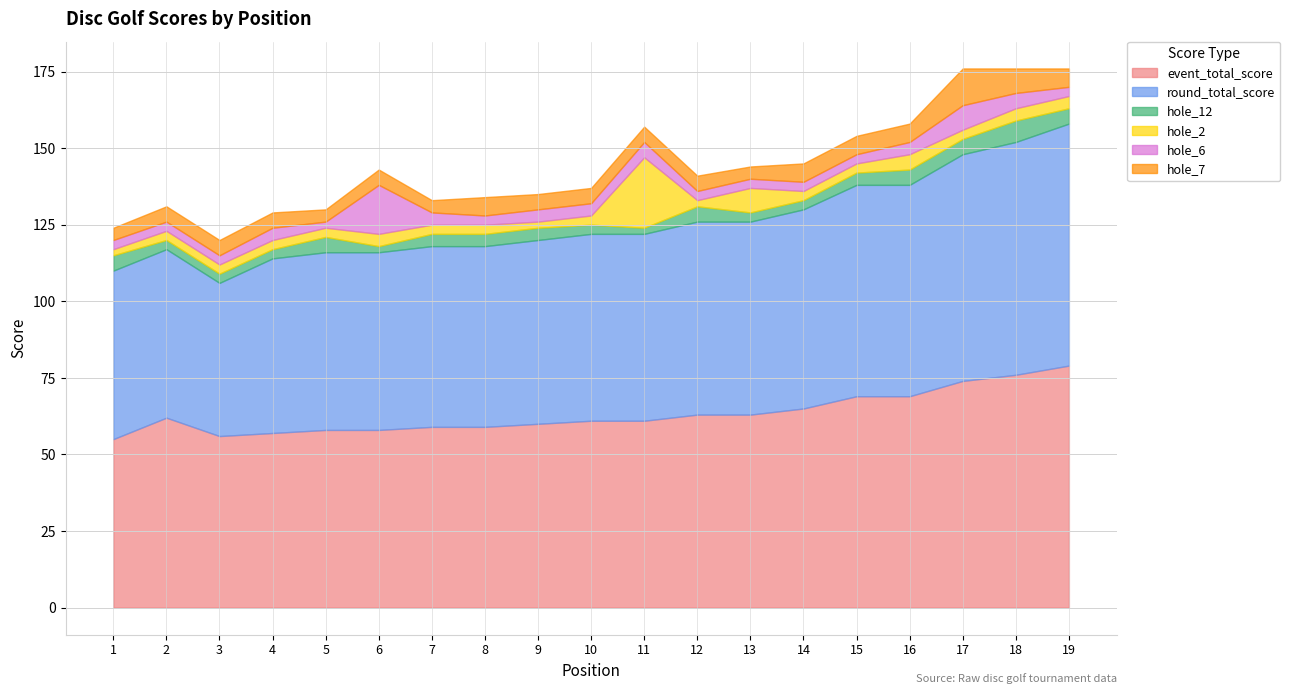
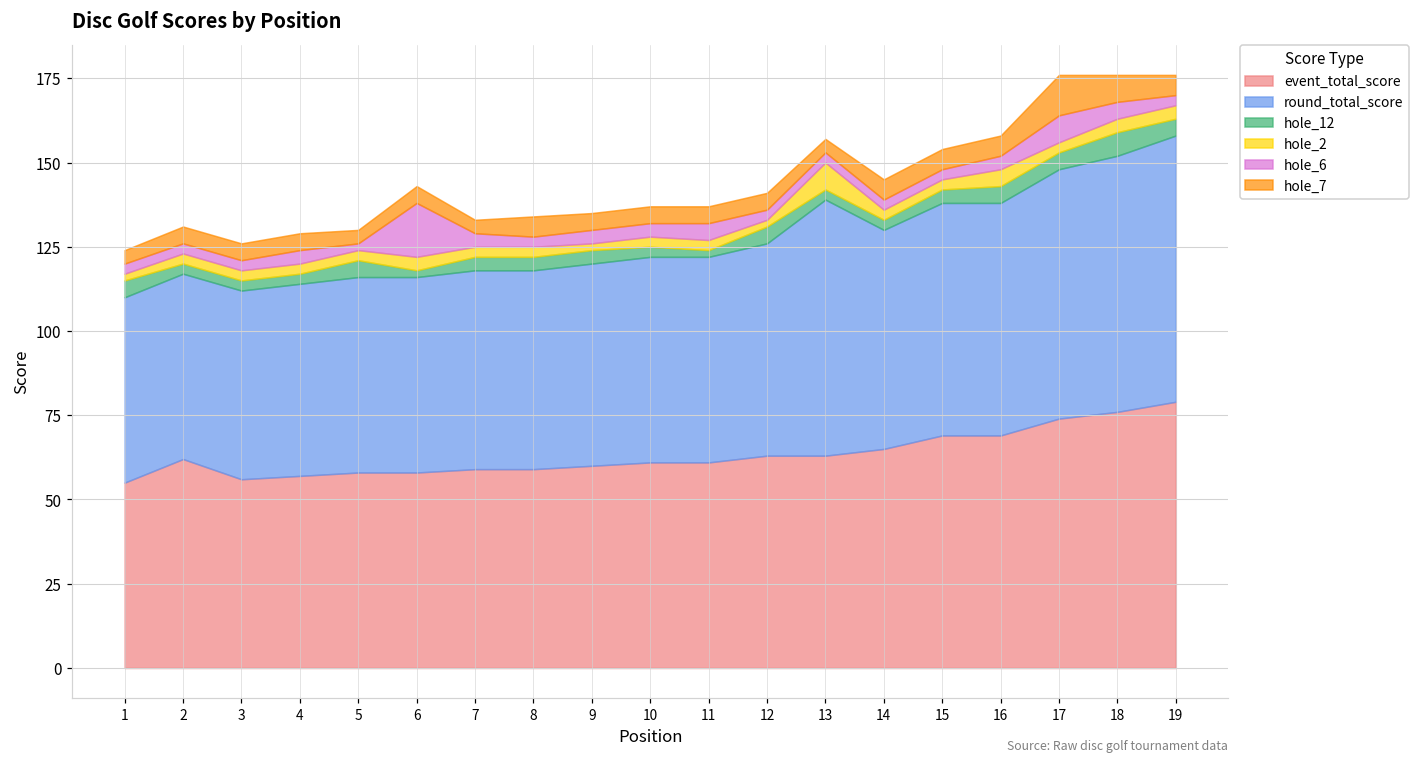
round_total_score, 3: 50 -> 56
hole_2, 11: 23 -> 3
round_total_score, 13: 63 -> 76
